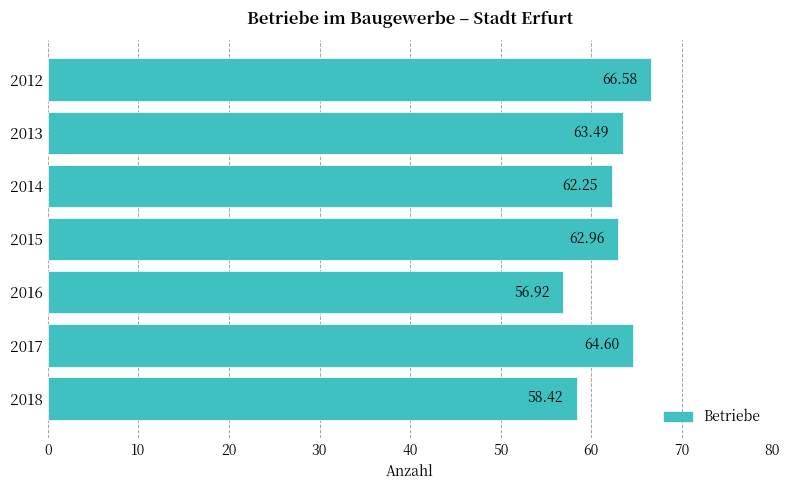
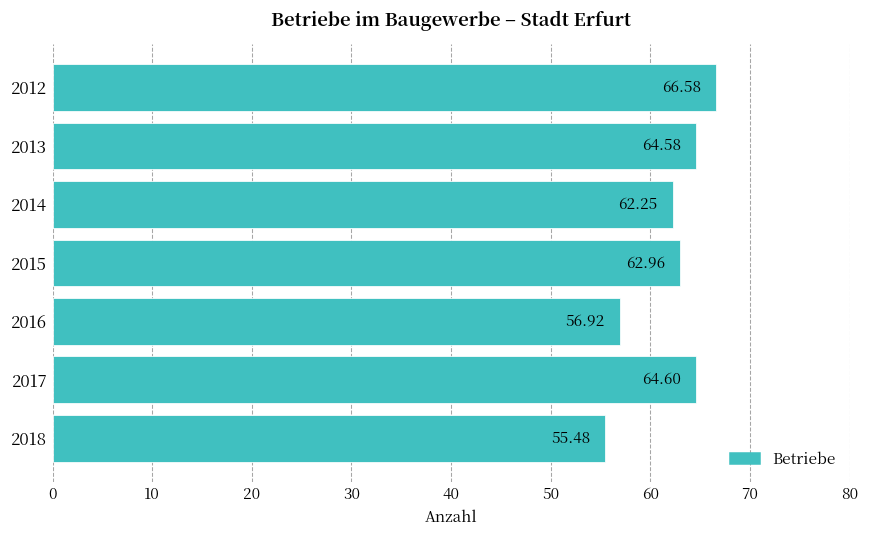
2013: 63.49 -> 64.58
2018: 58.42 -> 55.48
